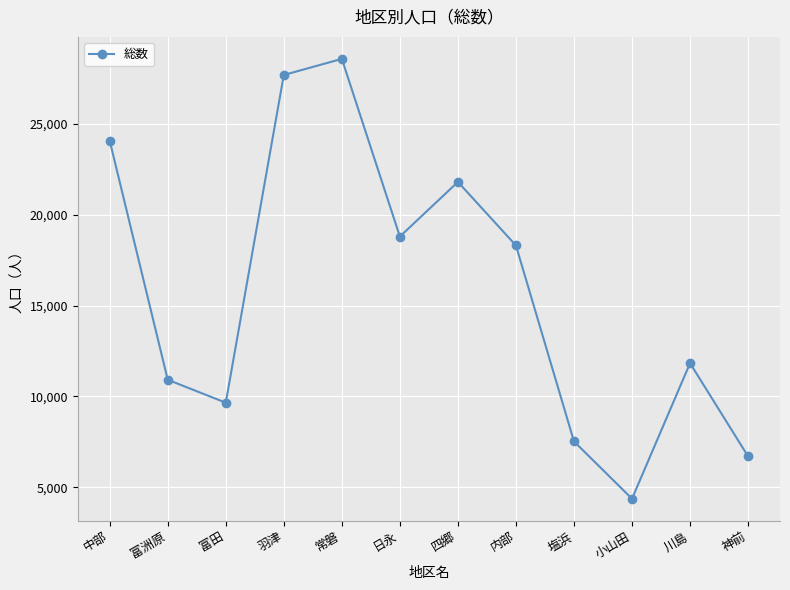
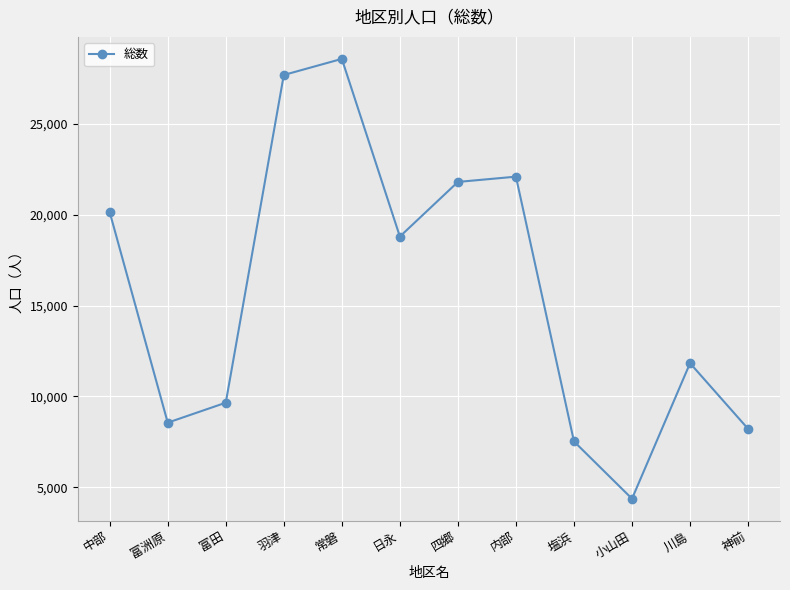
中部: 24,100 -> 20,100
富洲原: 10,900 -> 8,600
内部: 18,300 -> 22,100
神前: 6,700 -> 8,200
